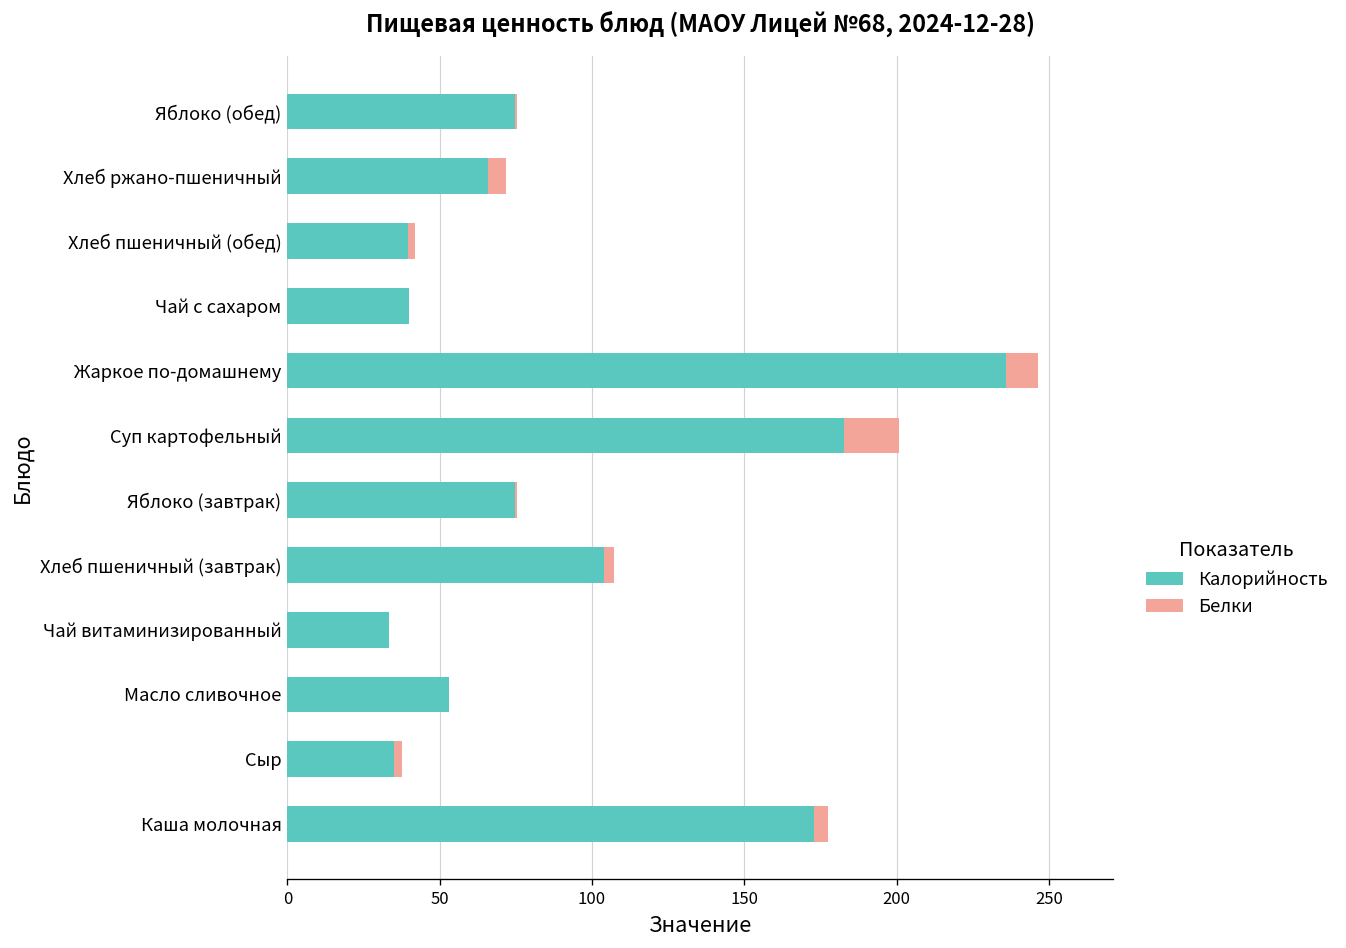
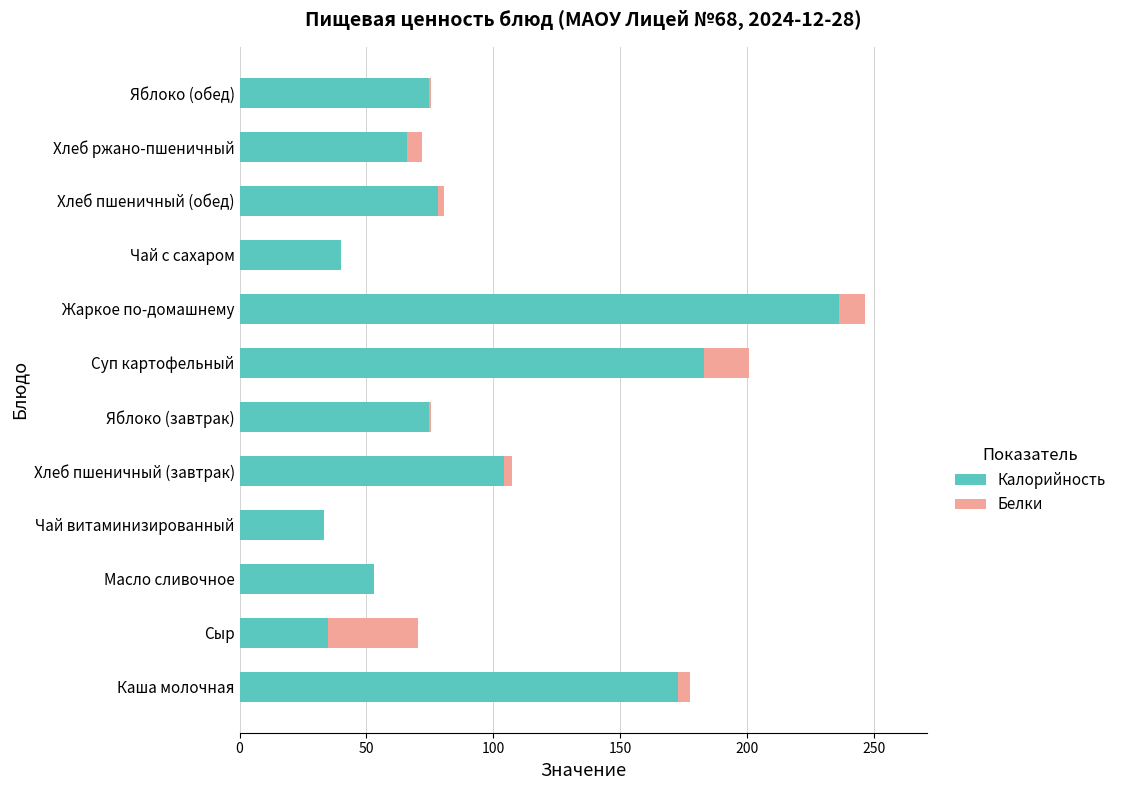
Калорийность, Хлеб пшеничный (обед): 40 -> 78
Белки, Сыр: 3 -> 35
